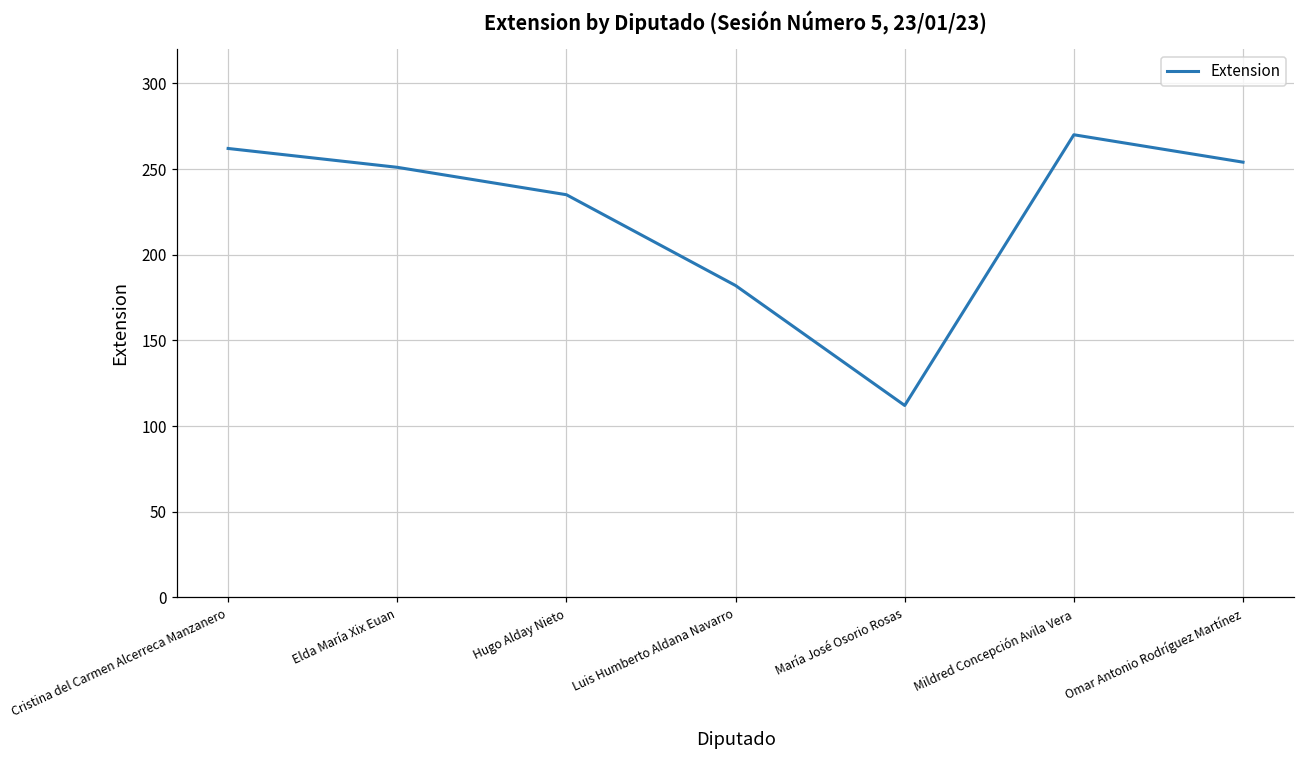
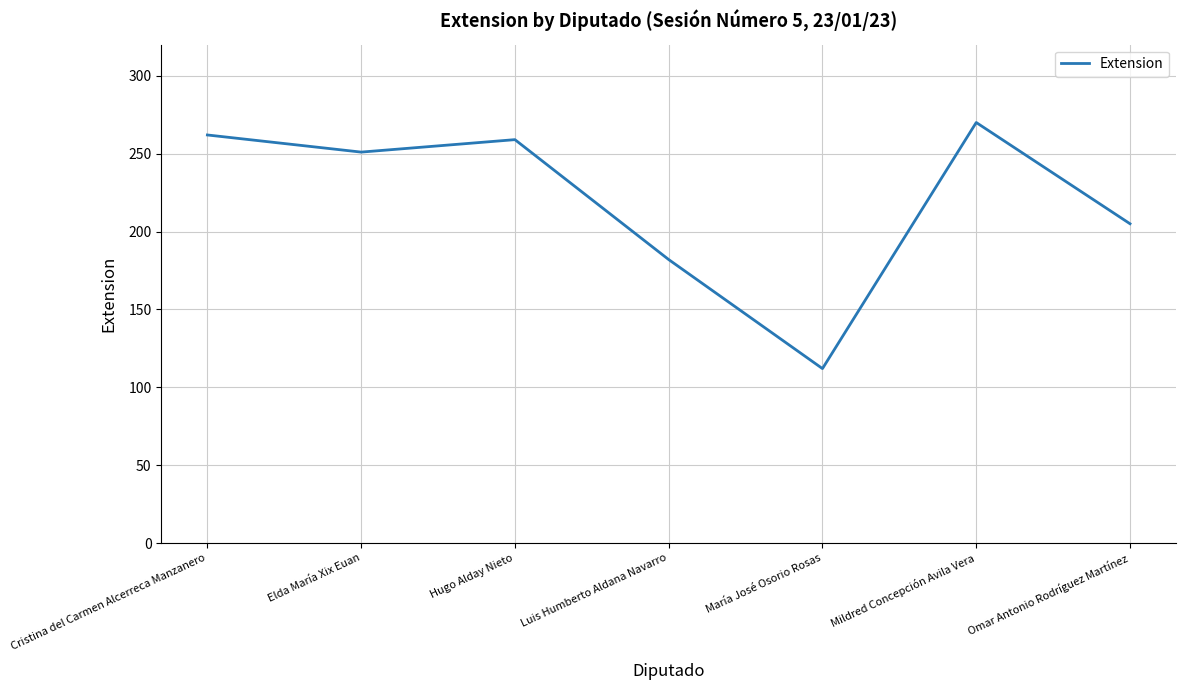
Hugo Alday Nieto: 235 -> 259
Omar Antonio Rodríguez Martínez: 254 -> 205
